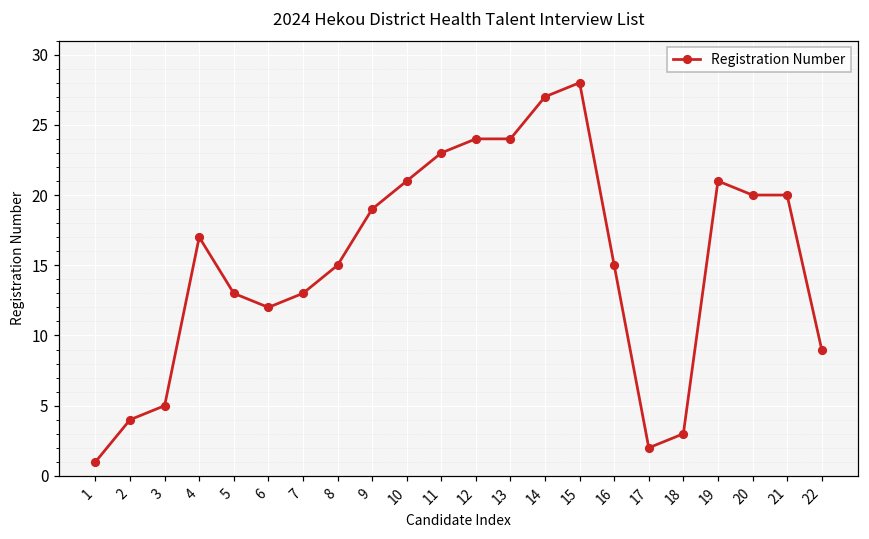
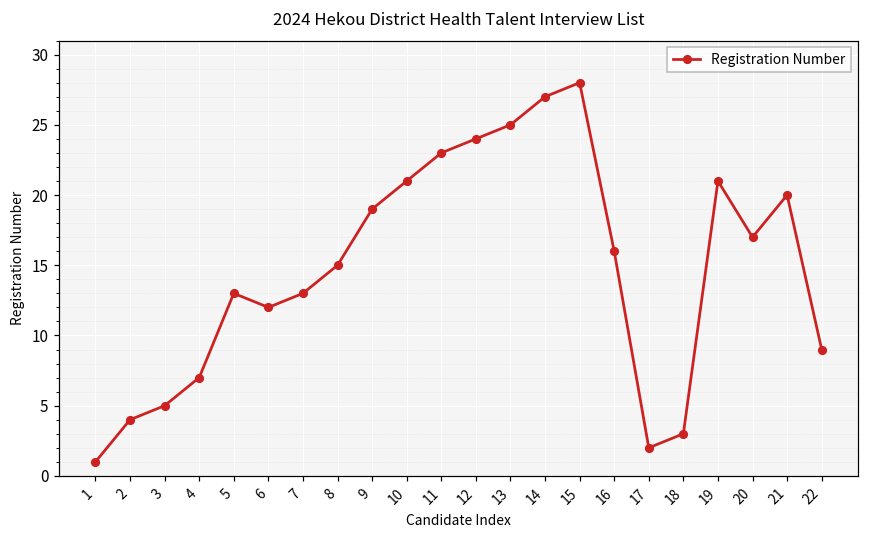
4: 17 -> 7
13: 24 -> 25
16: 15 -> 16
20: 20 -> 17
